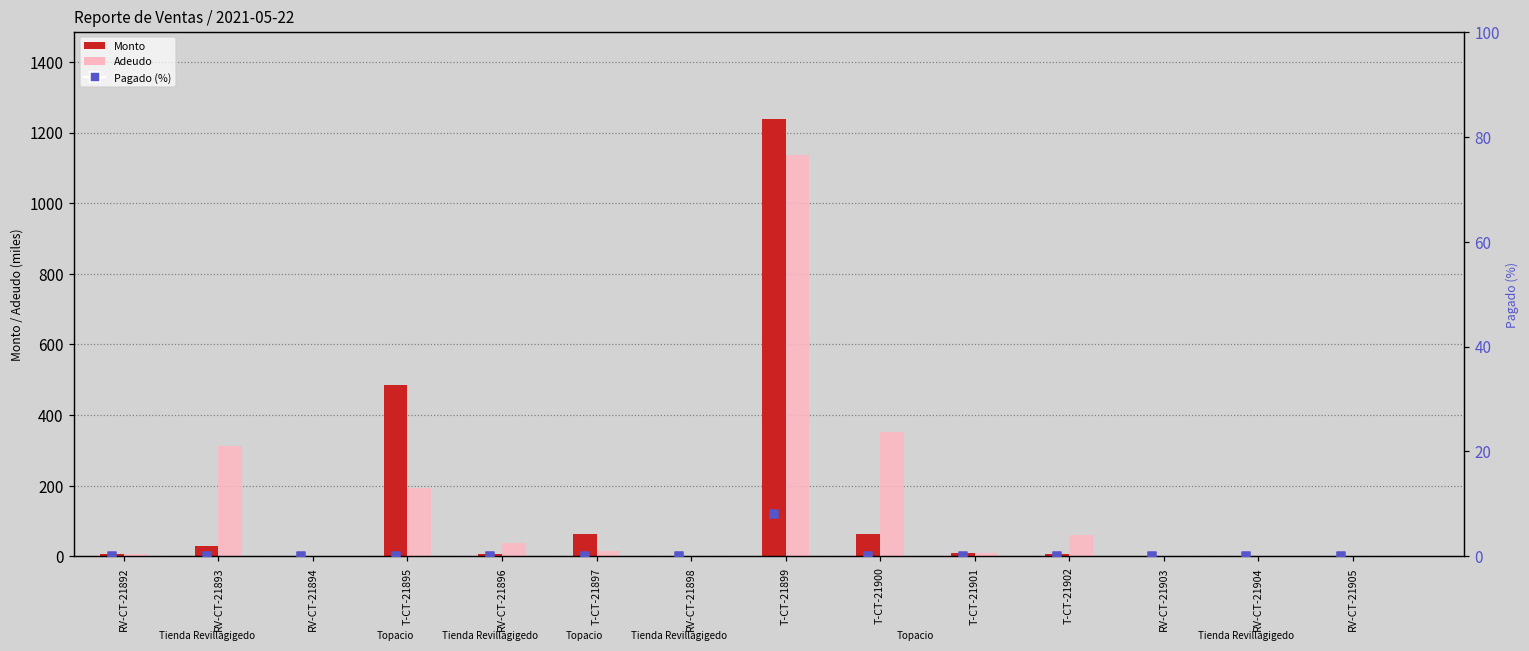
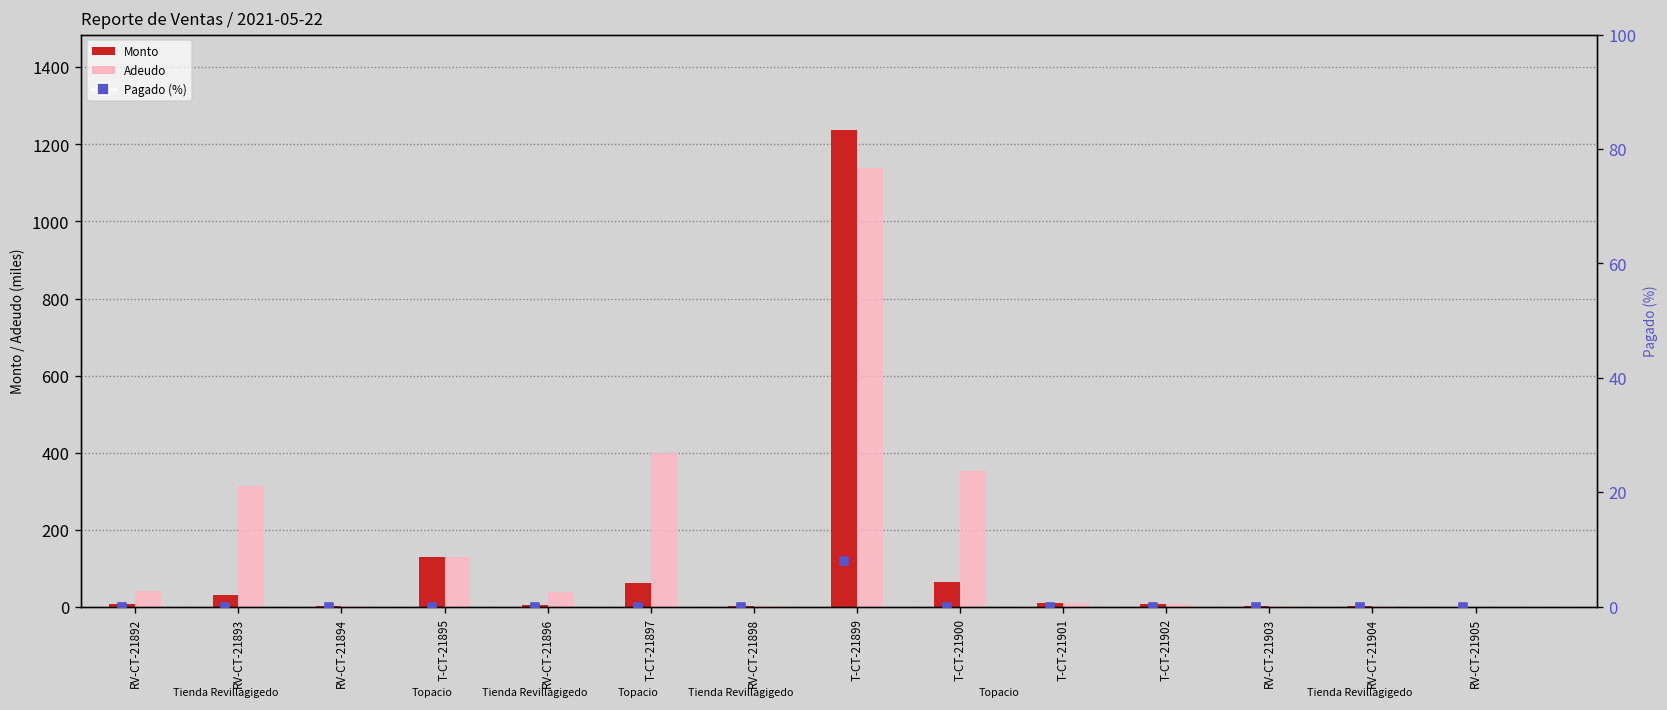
Adeudo, RV-CT-21892: 10 -> 40
Monto, T-CT-21895: 490 -> 130
Adeudo, T-CT-21895: 190 -> 130
Adeudo, T-CT-21897: 10 -> 400
Adeudo, T-CT-21902: 60 -> 10
